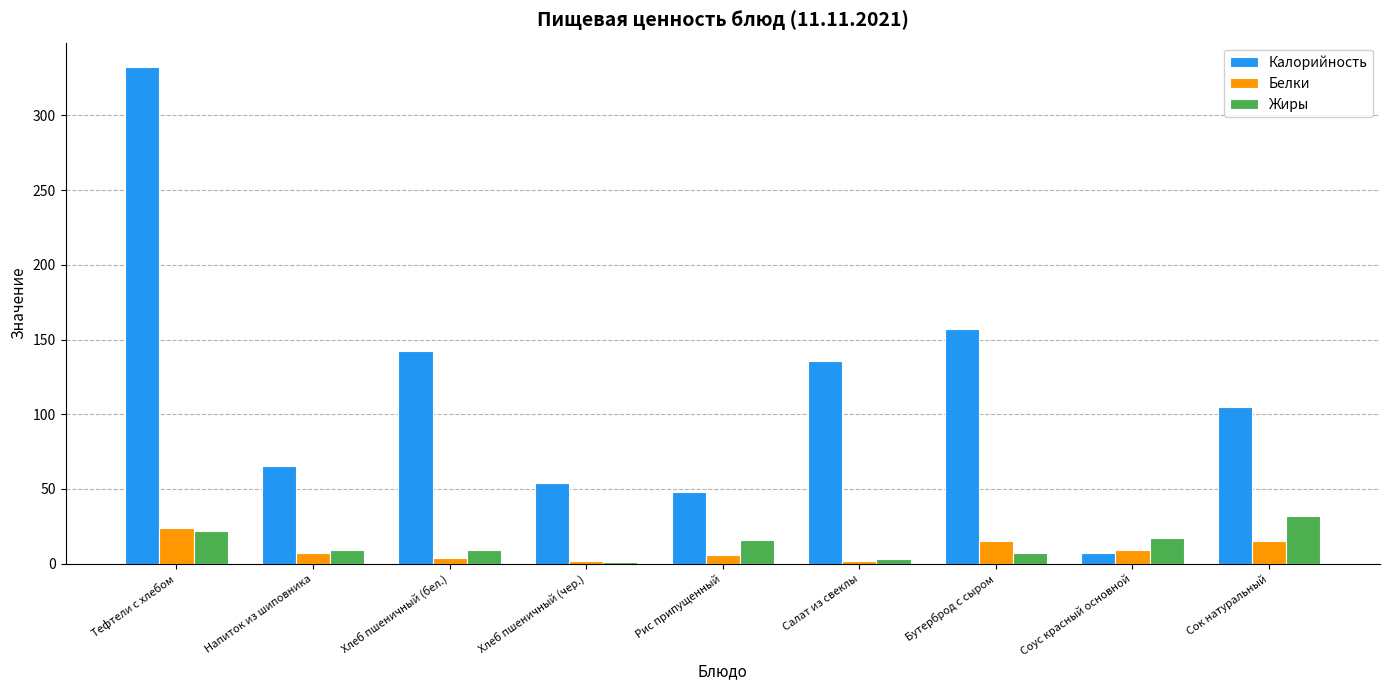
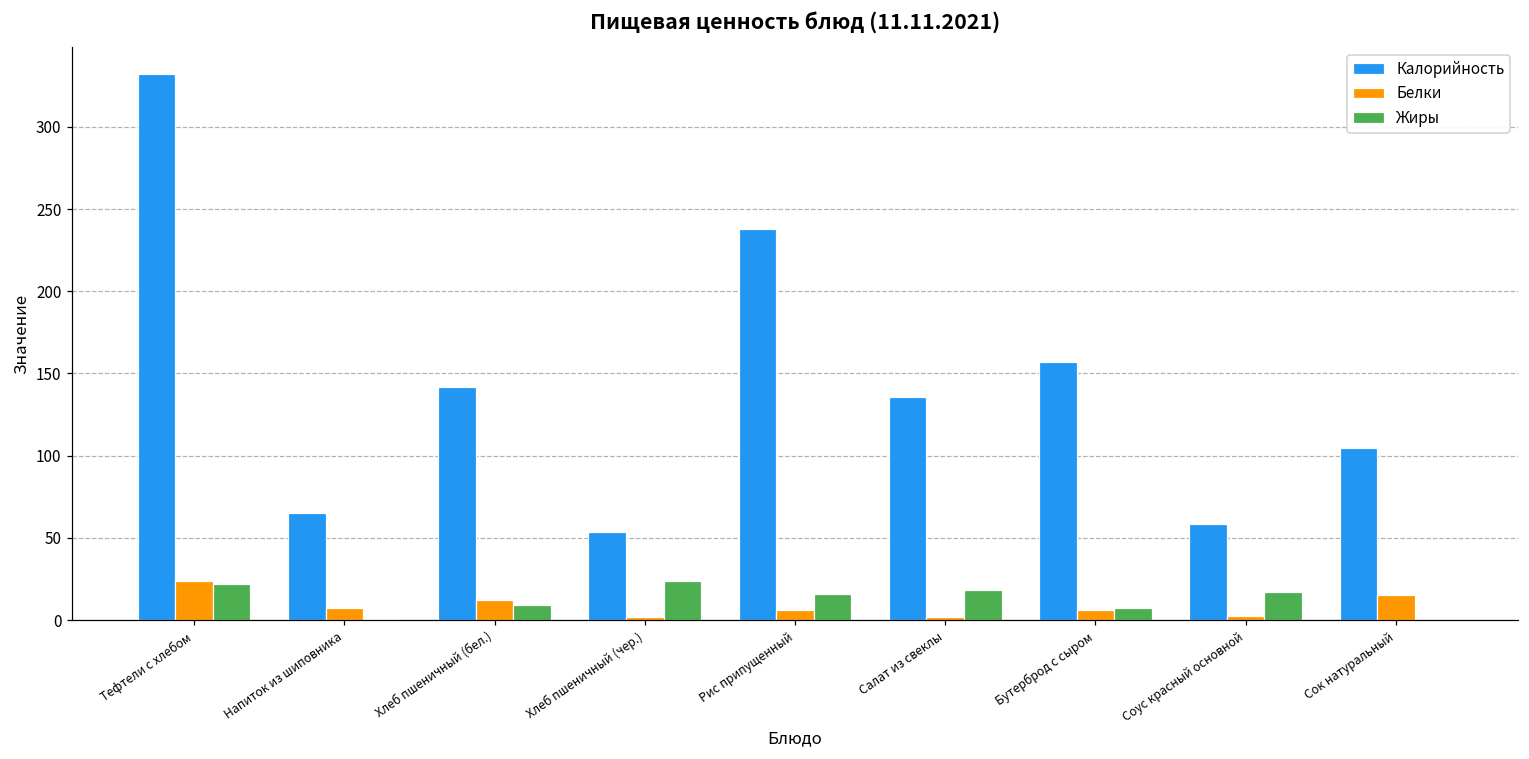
Жиры, Напиток из шиповника: 9 -> 1
Белки, Хлеб пшеничный (бел.): 4 -> 12
Жиры, Хлеб пшеничный (чер.): 1 -> 24
Калорийность, Рис припущенный: 48 -> 238
Жиры, Салат из свеклы: 3 -> 18
Белки, Бутерброд с сыром: 15 -> 6
Калорийность, Соус красный основной: 7 -> 59
Белки, Соус красный основной: 9 -> 3
Жиры, Сок натуральный: 32 -> 0
